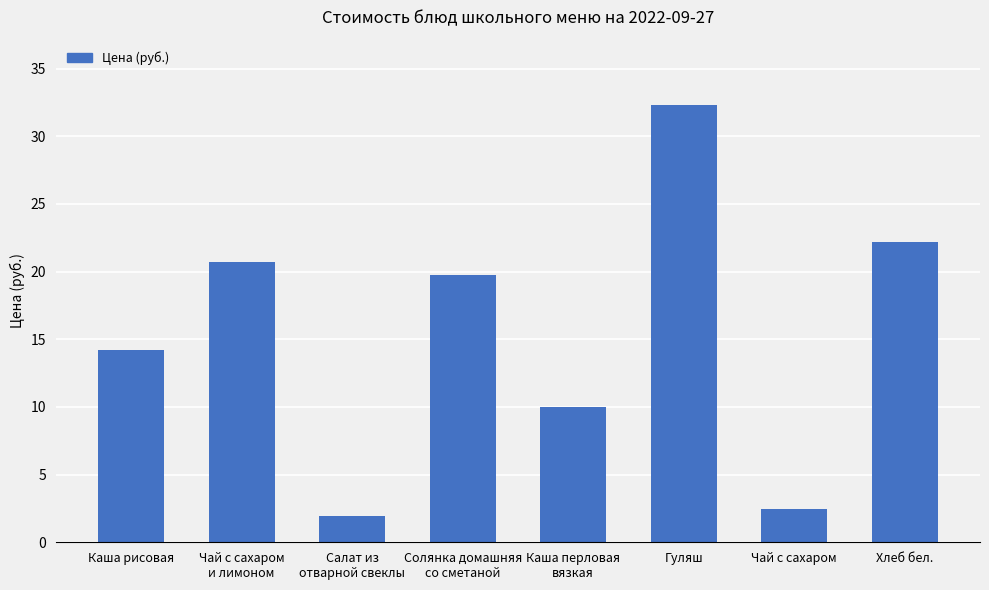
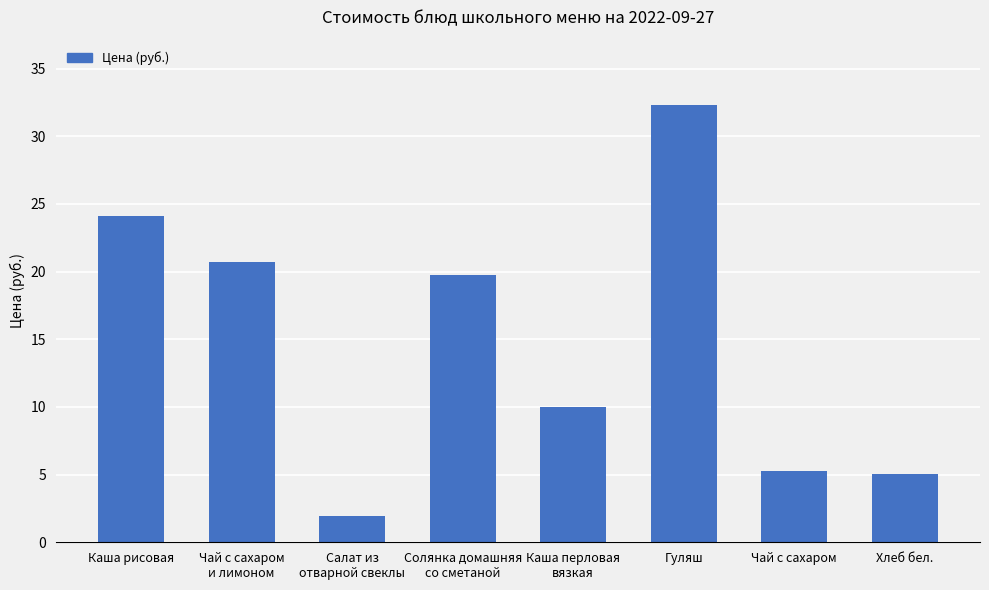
Каша рисовая: 14.2 -> 24.1
Чай с сахаром: 2.5 -> 5.3
Хлеб бел.: 22.2 -> 5.0
